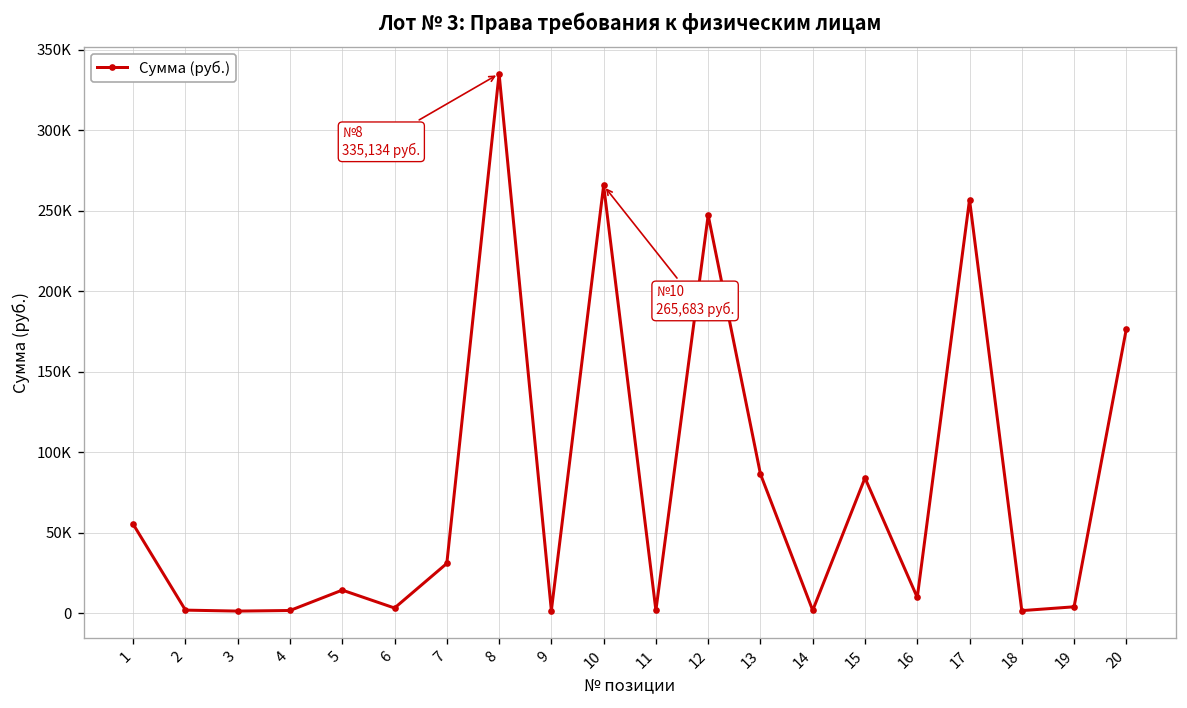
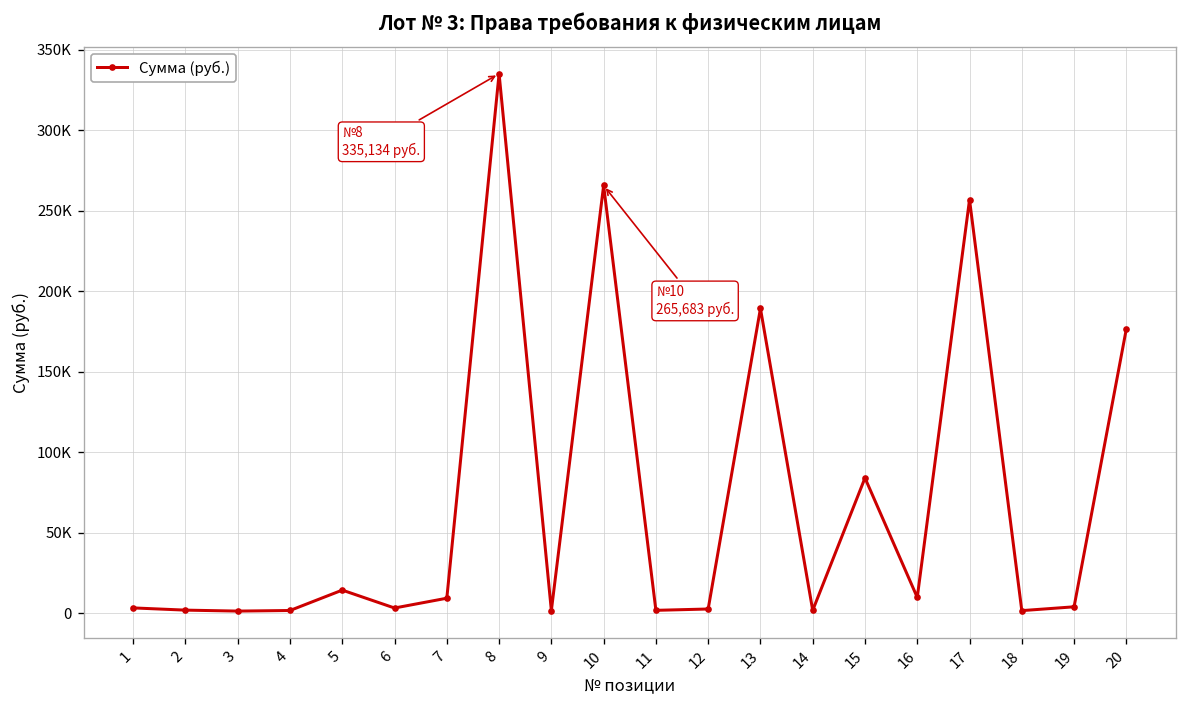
1: 55000 -> 3000
7: 31000 -> 9000
12: 247000 -> 2000
13: 86000 -> 189000
